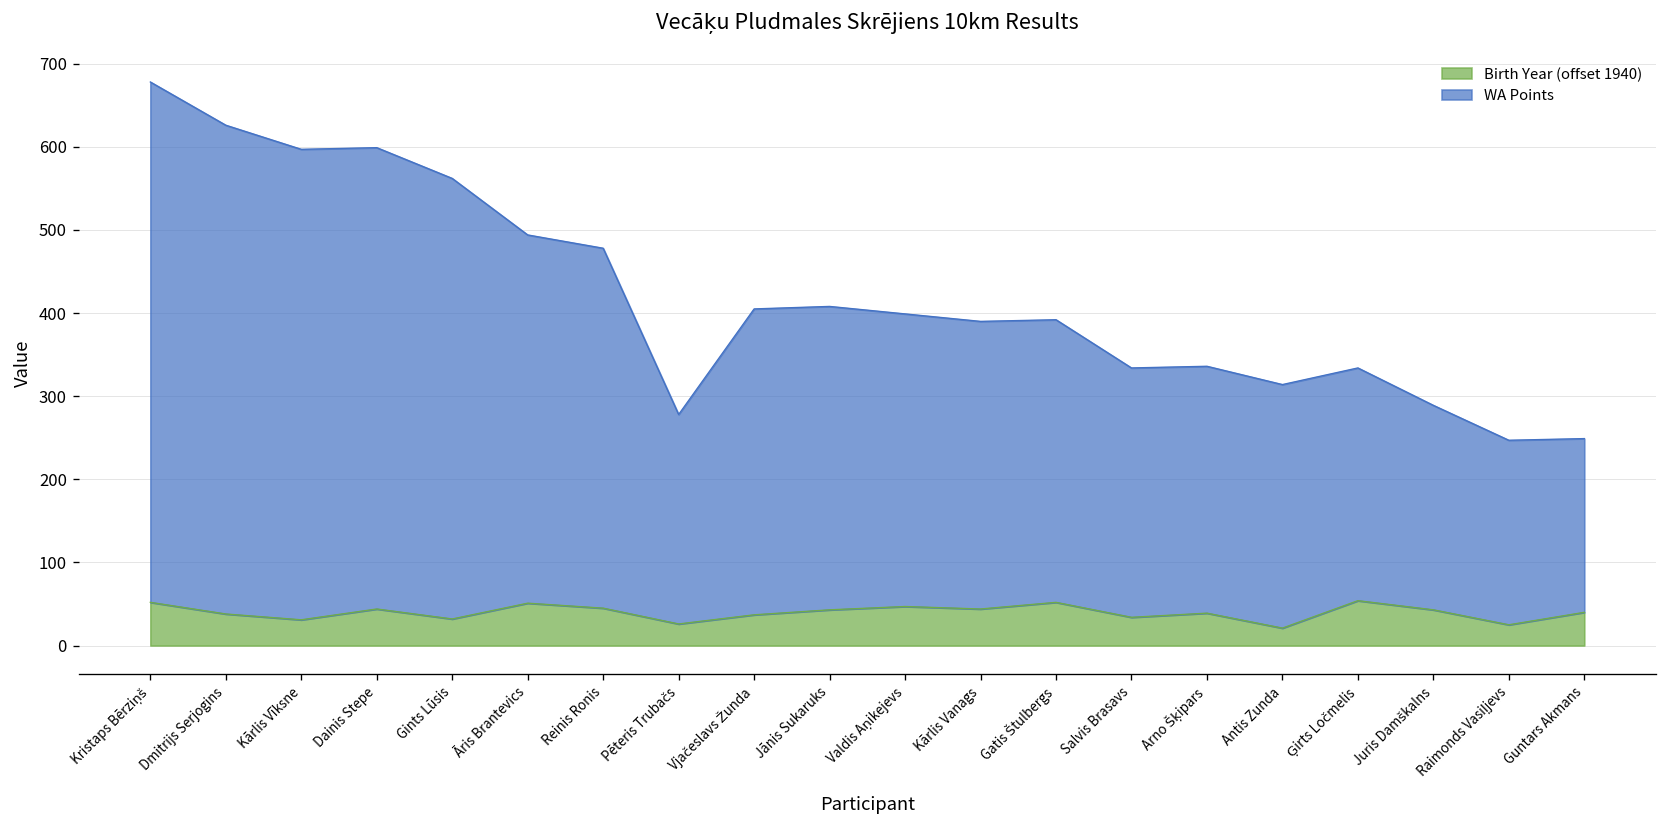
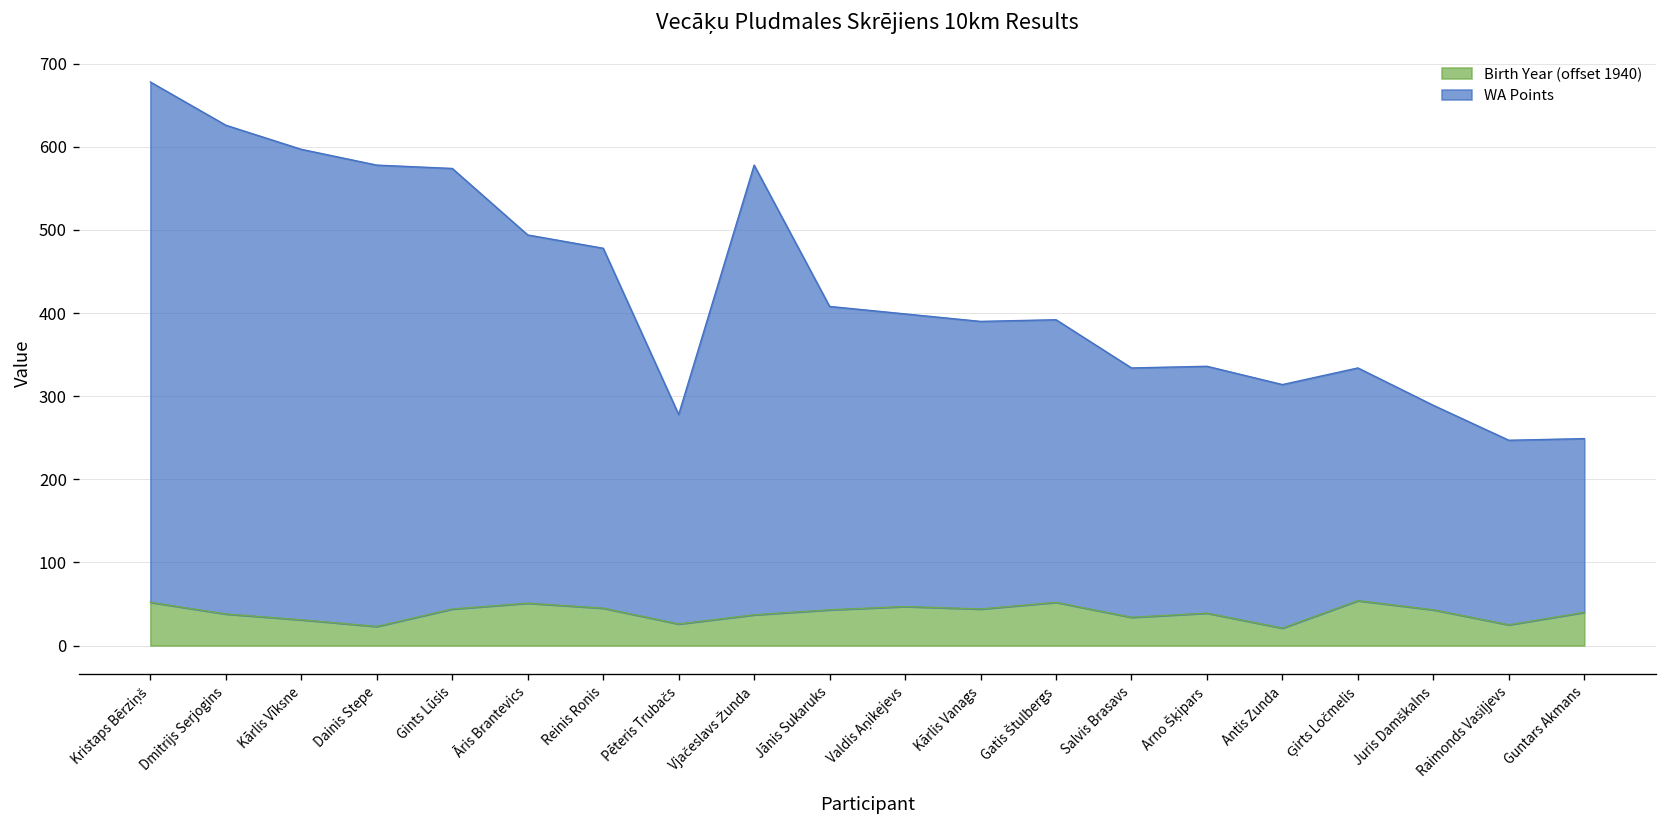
Birth Year (offset 1940), Dainis Stepe: 40 -> 20
Birth Year (offset 1940), Gints Lūsis: 30 -> 40
WA Points, Vjačeslavs Žunda: 370 -> 540
